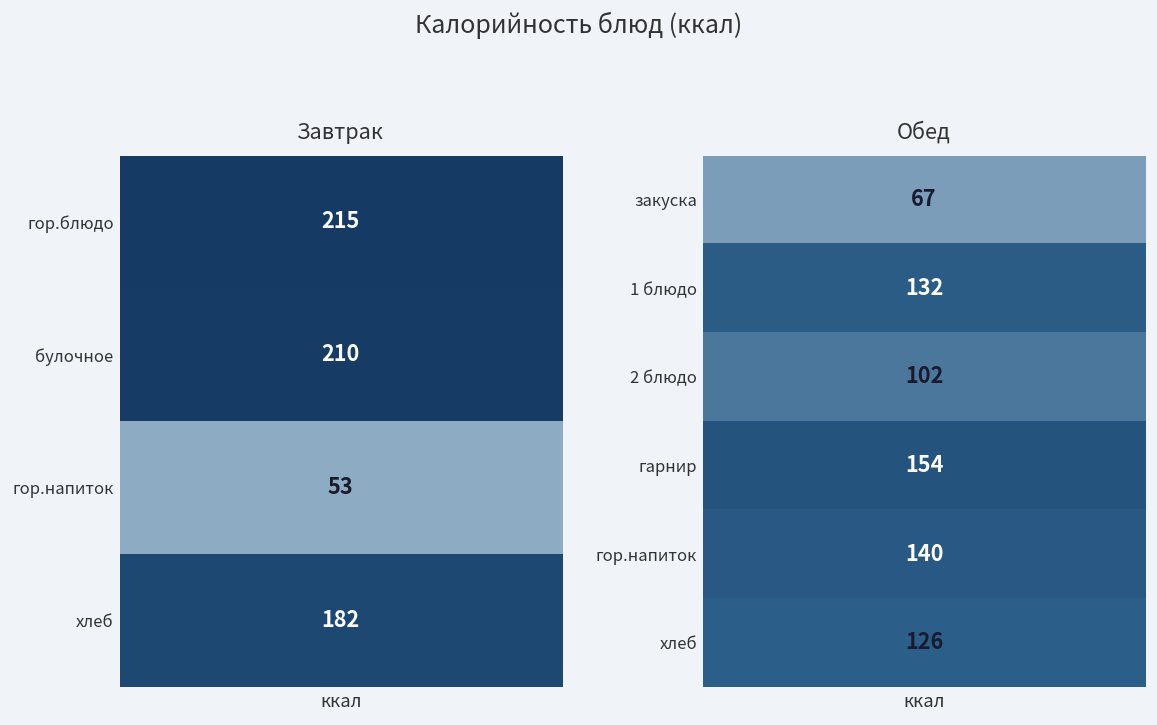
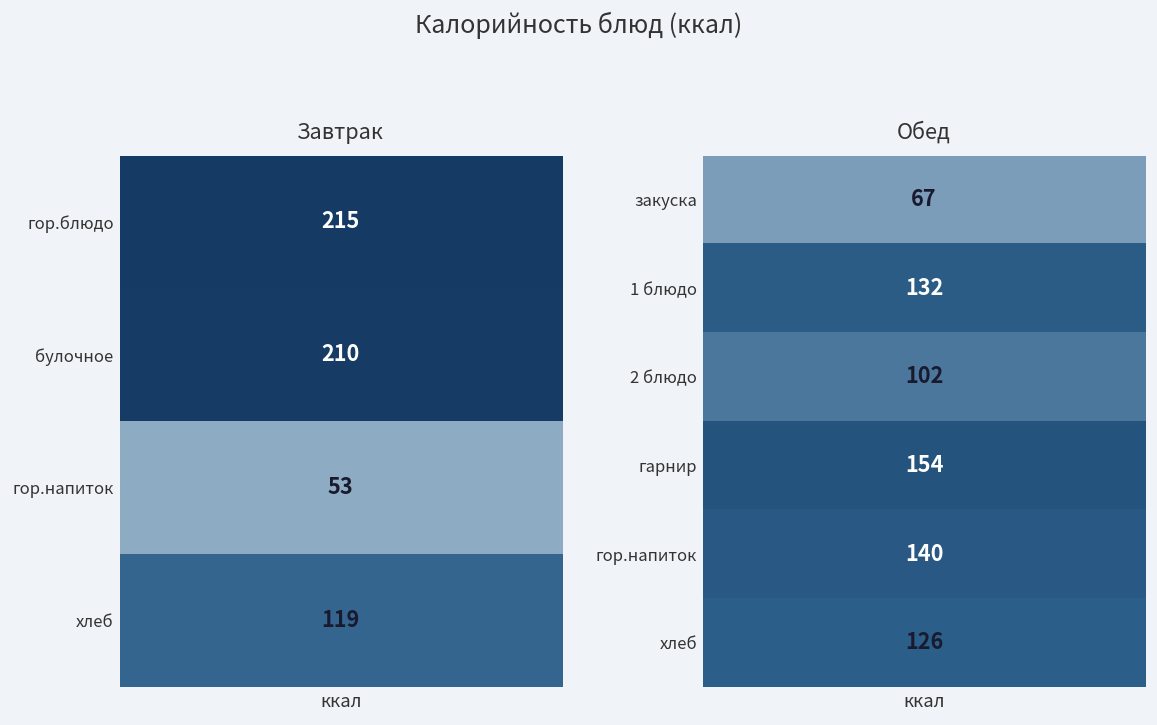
Завтрак, хлеб, ккал: 182 -> 119
